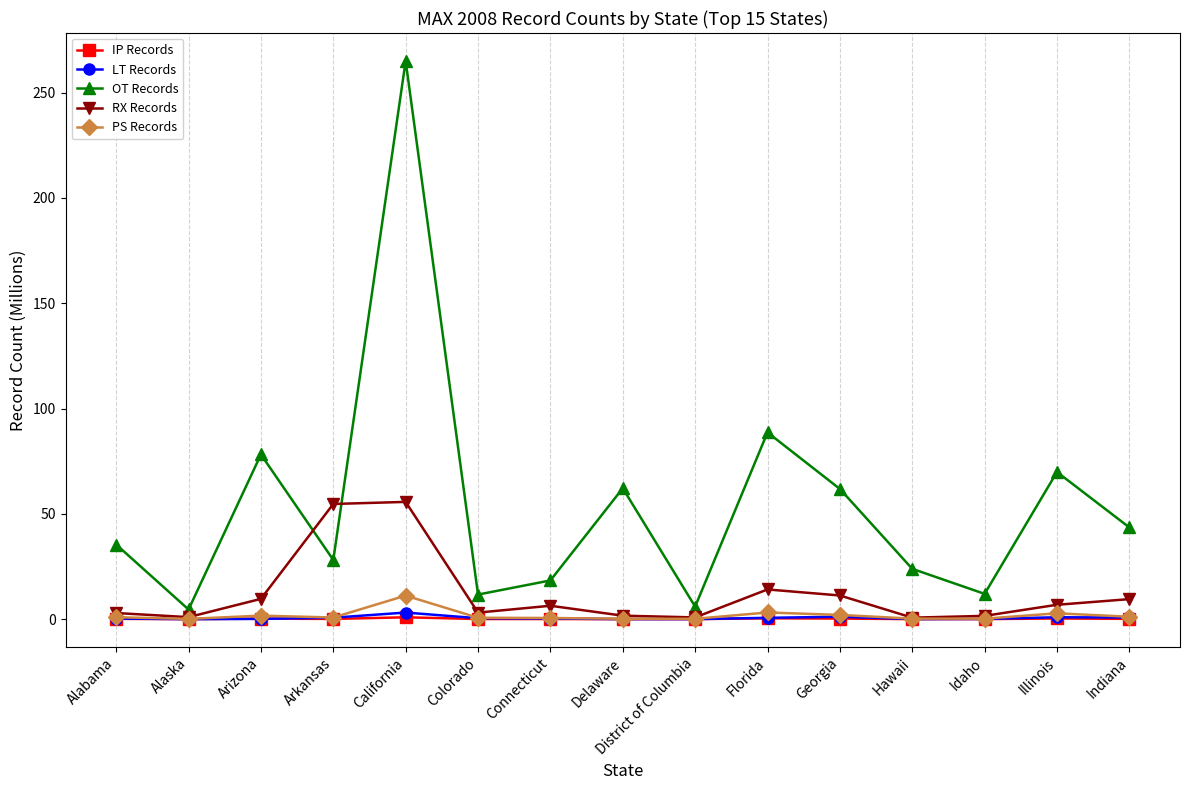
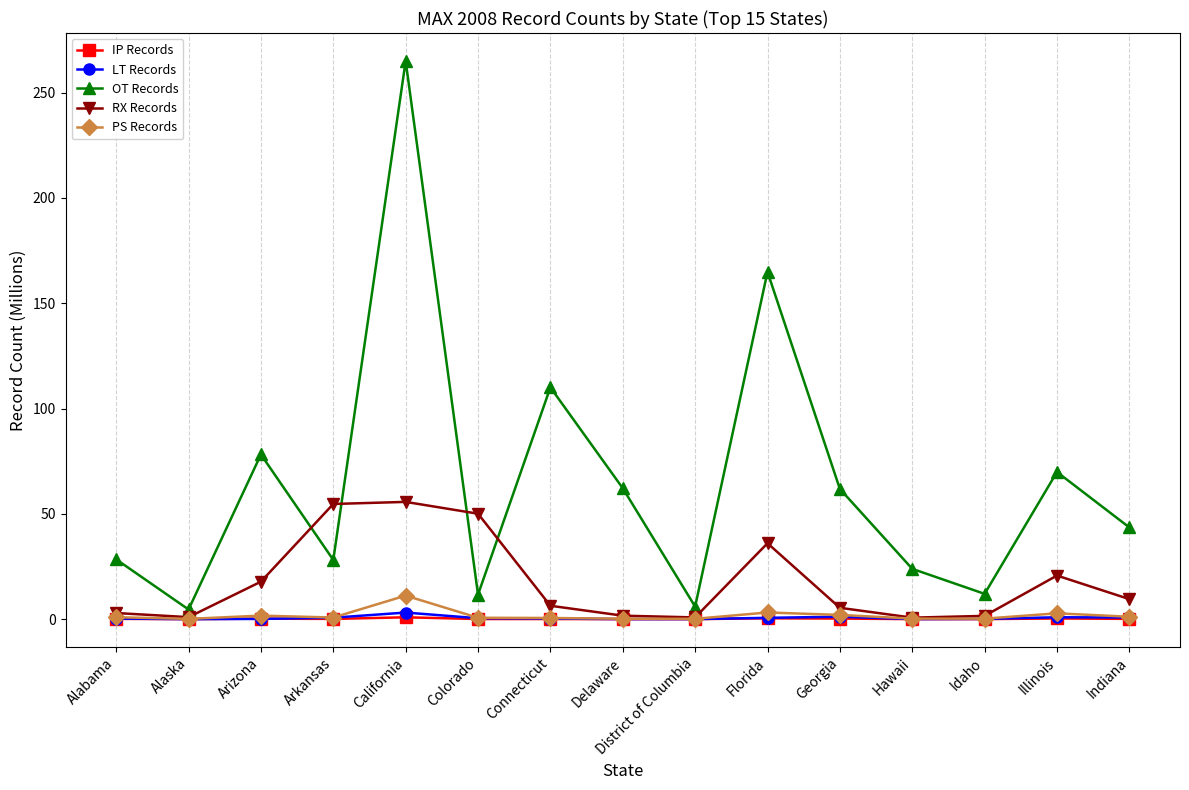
OT Records, Alabama: 35 -> 28
RX Records, Arizona: 10 -> 18
RX Records, Colorado: 3 -> 50
OT Records, Connecticut: 18 -> 110
OT Records, Florida: 89 -> 165
RX Records, Florida: 14 -> 36
RX Records, Georgia: 11 -> 5
RX Records, Illinois: 7 -> 21
